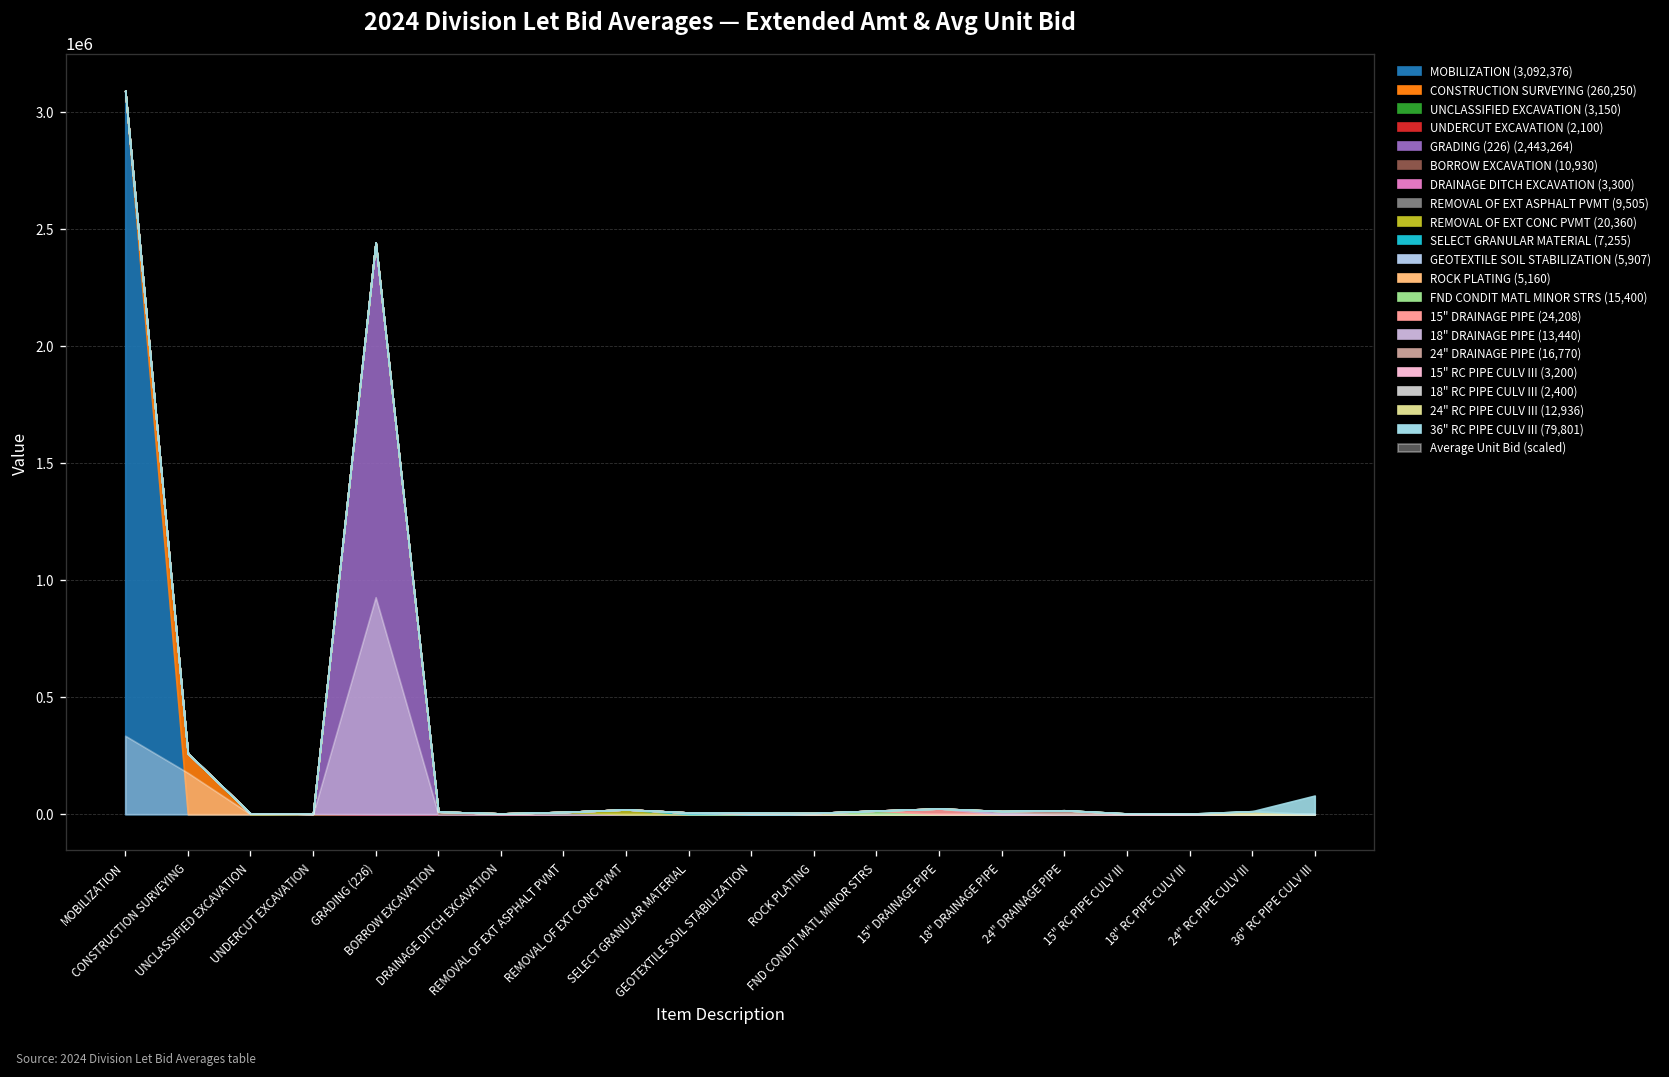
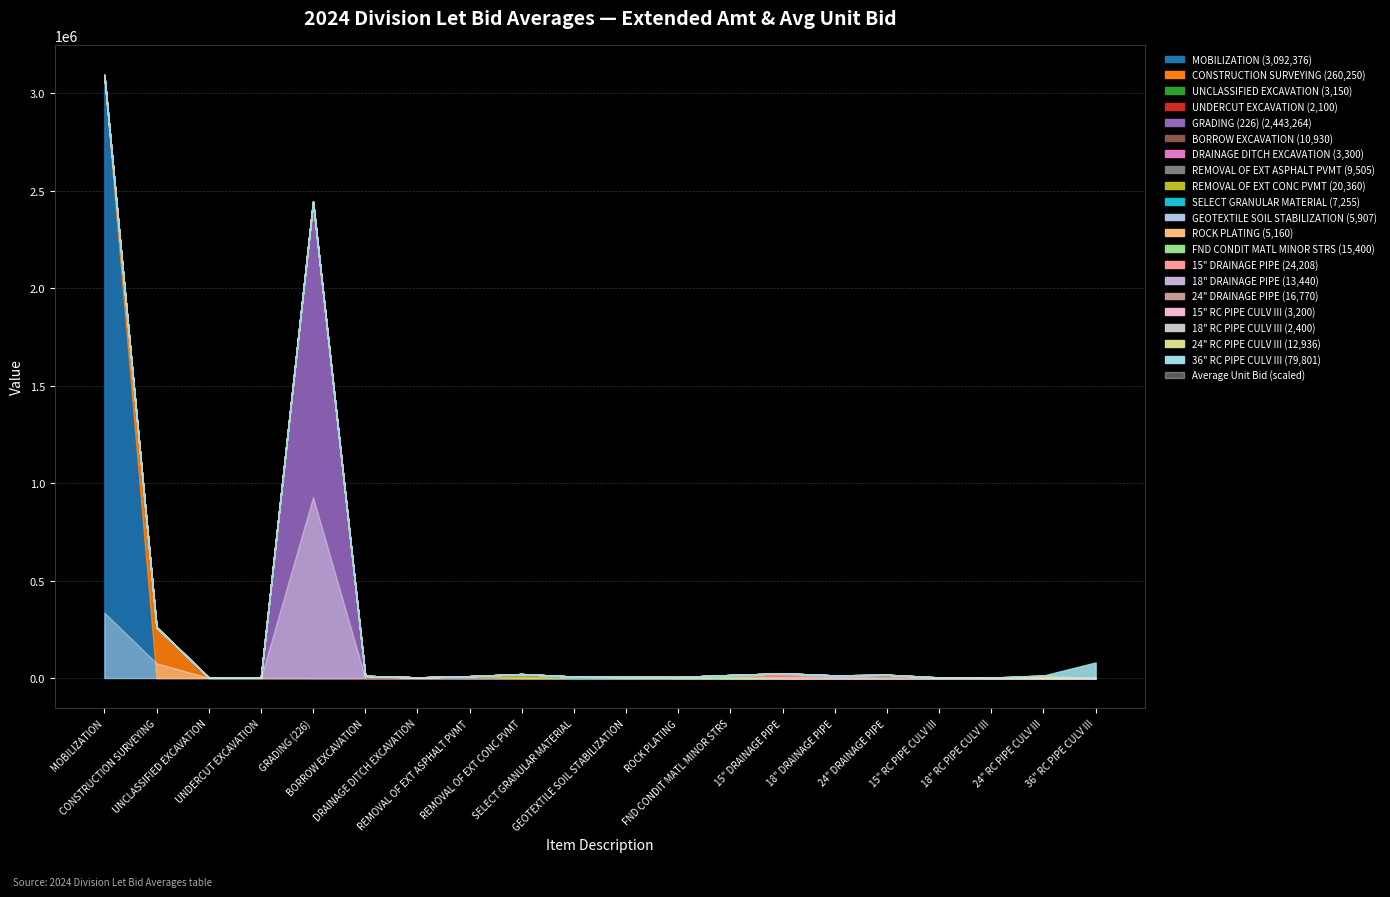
Average Unit Bid (scaled), CONSTRUCTION SURVEYING: 180000 -> 80000
